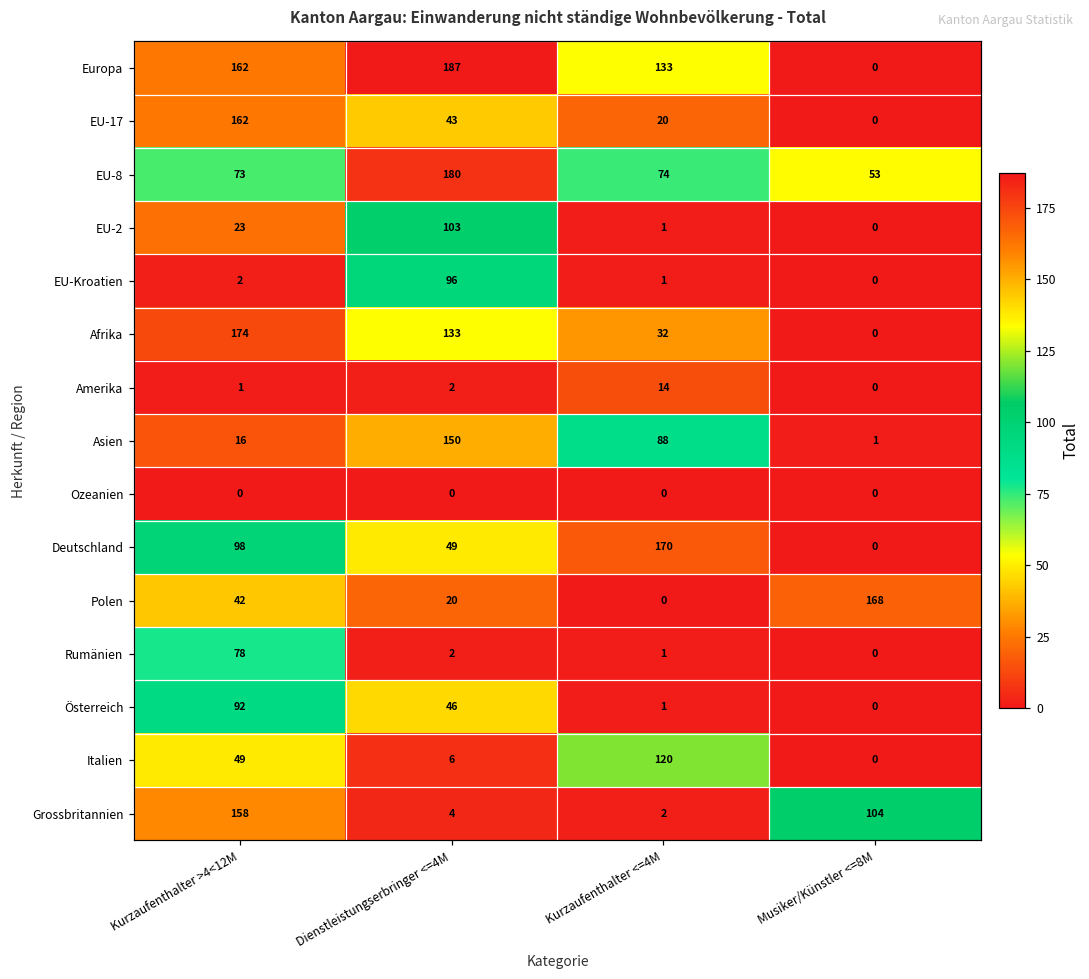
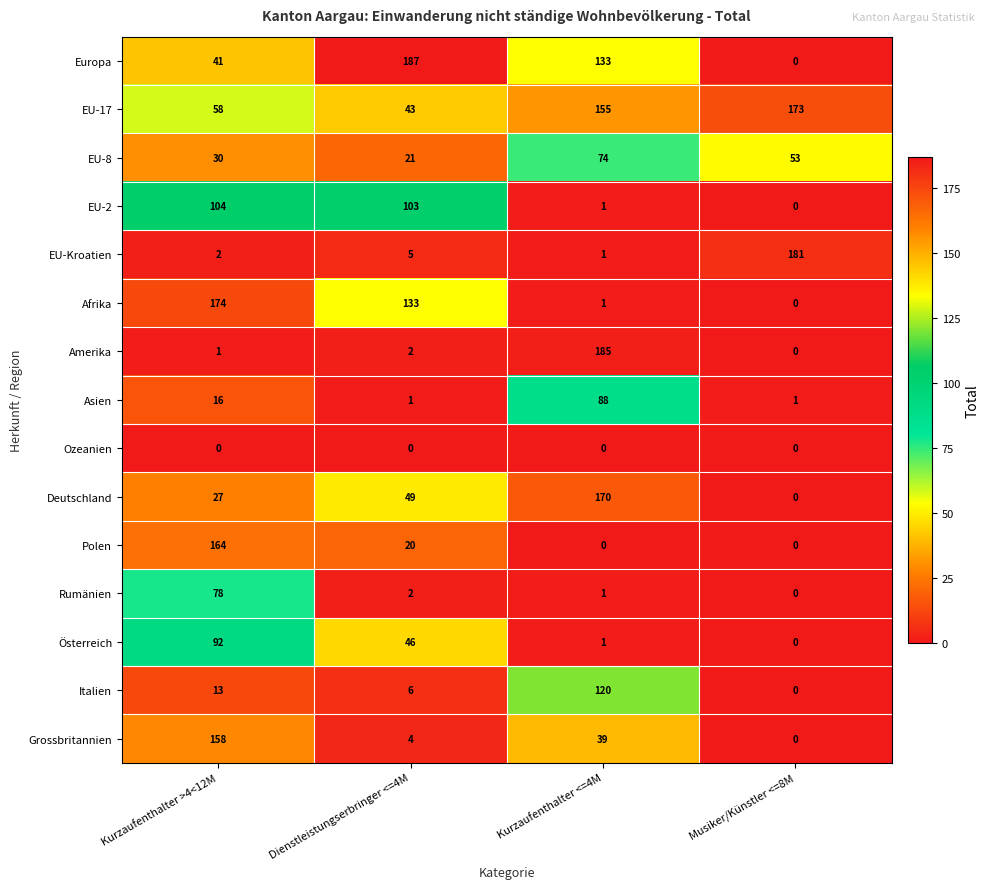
Europa, Kurzaufenthalter >4<12M: 162 -> 41
EU-17, Kurzaufenthalter >4<12M: 162 -> 58
EU-17, Kurzaufenthalter <=4M: 20 -> 155
EU-17, Musiker/Künstler <=8M: 0 -> 173
EU-8, Kurzaufenthalter >4<12M: 73 -> 30
EU-8, Dienstleistungserbringer <=4M: 180 -> 21
EU-2, Kurzaufenthalter >4<12M: 23 -> 104
EU-Kroatien, Dienstleistungserbringer <=4M: 96 -> 5
EU-Kroatien, Musiker/Künstler <=8M: 0 -> 181
Afrika, Kurzaufenthalter <=4M: 32 -> 1
Amerika, Kurzaufenthalter <=4M: 14 -> 185
Asien, Dienstleistungserbringer <=4M: 150 -> 1
Deutschland, Kurzaufenthalter >4<12M: 98 -> 27
Polen, Kurzaufenthalter >4<12M: 42 -> 164
Polen, Musiker/Künstler <=8M: 168 -> 0
Italien, Kurzaufenthalter >4<12M: 49 -> 13
Grossbritannien, Kurzaufenthalter <=4M: 2 -> 39
Grossbritannien, Musiker/Künstler <=8M: 104 -> 0
